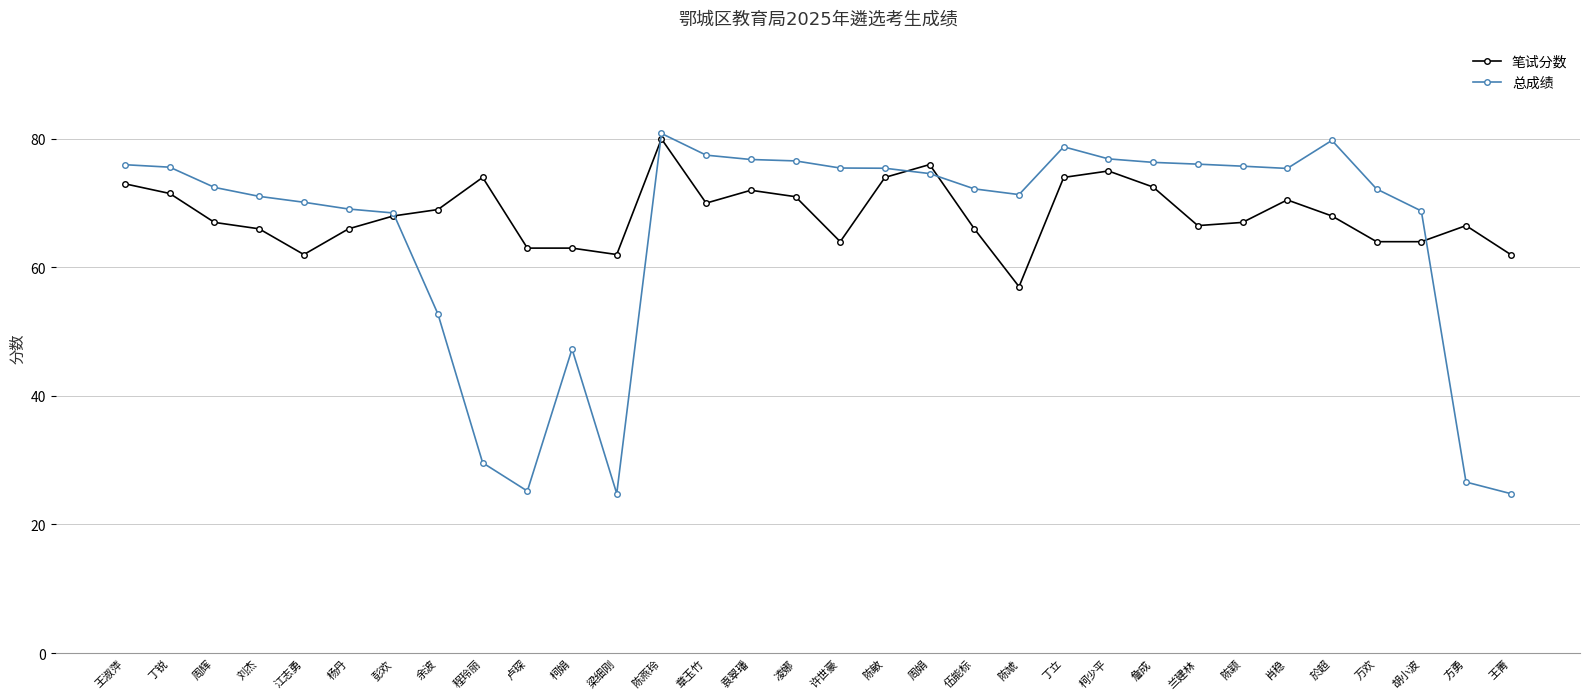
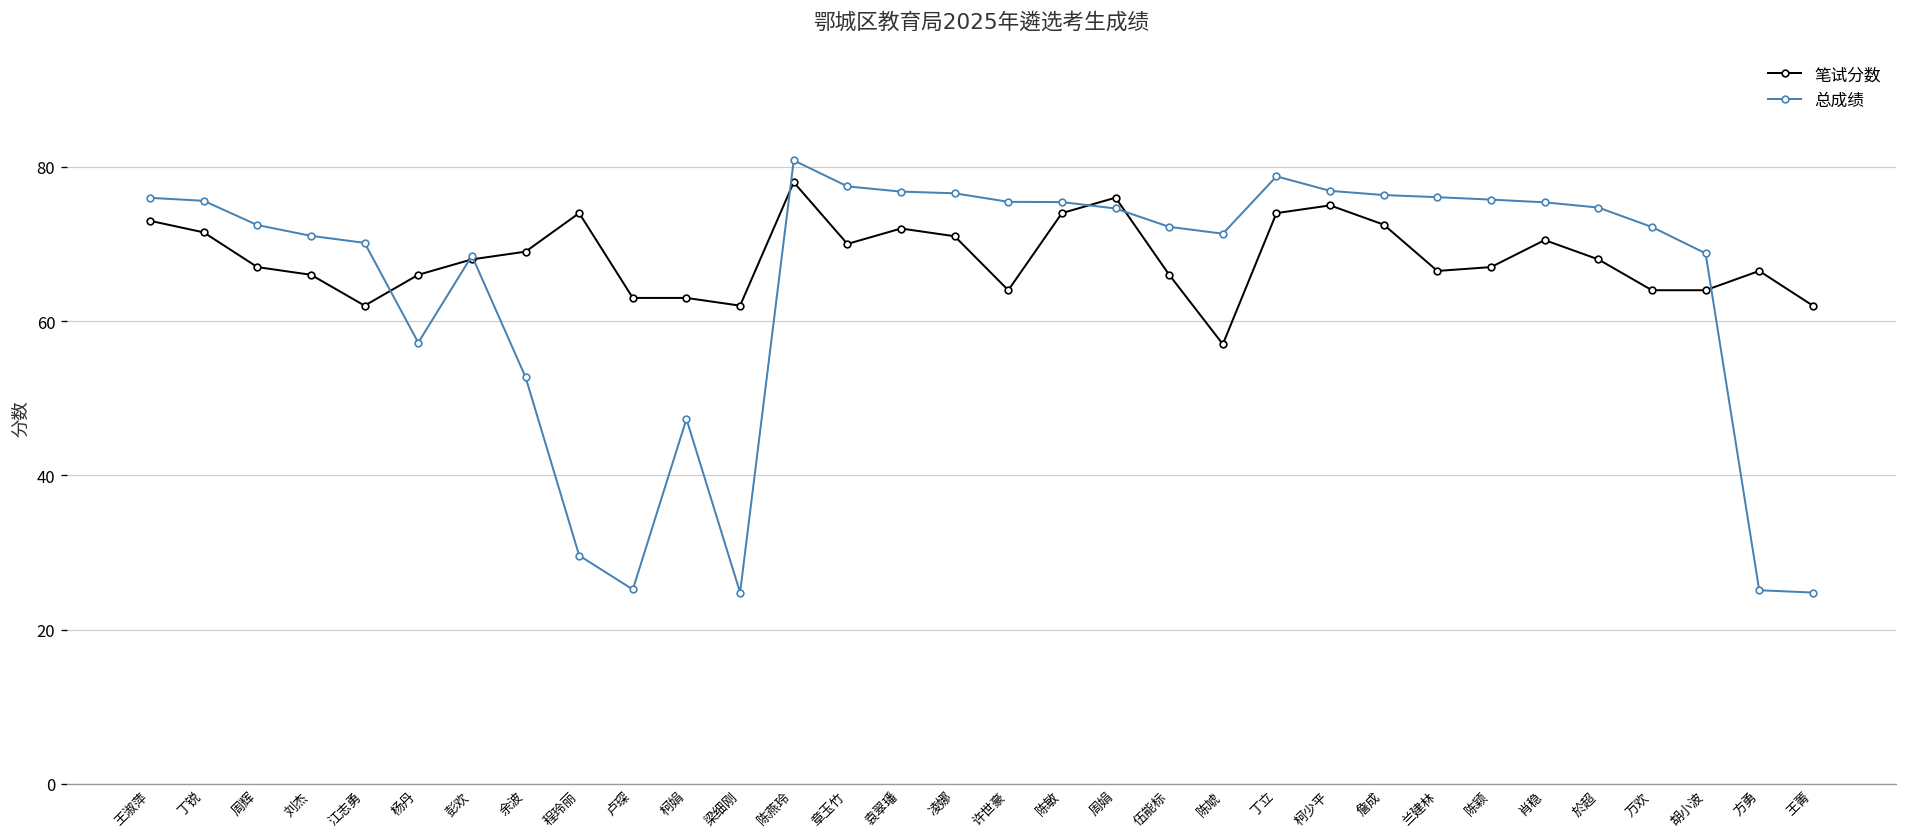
总成绩, 杨丹: 69 -> 57
笔试分数, 陈燕玲: 80 -> 78
总成绩, 於超: 80 -> 75
总成绩, 方勇: 27 -> 25
